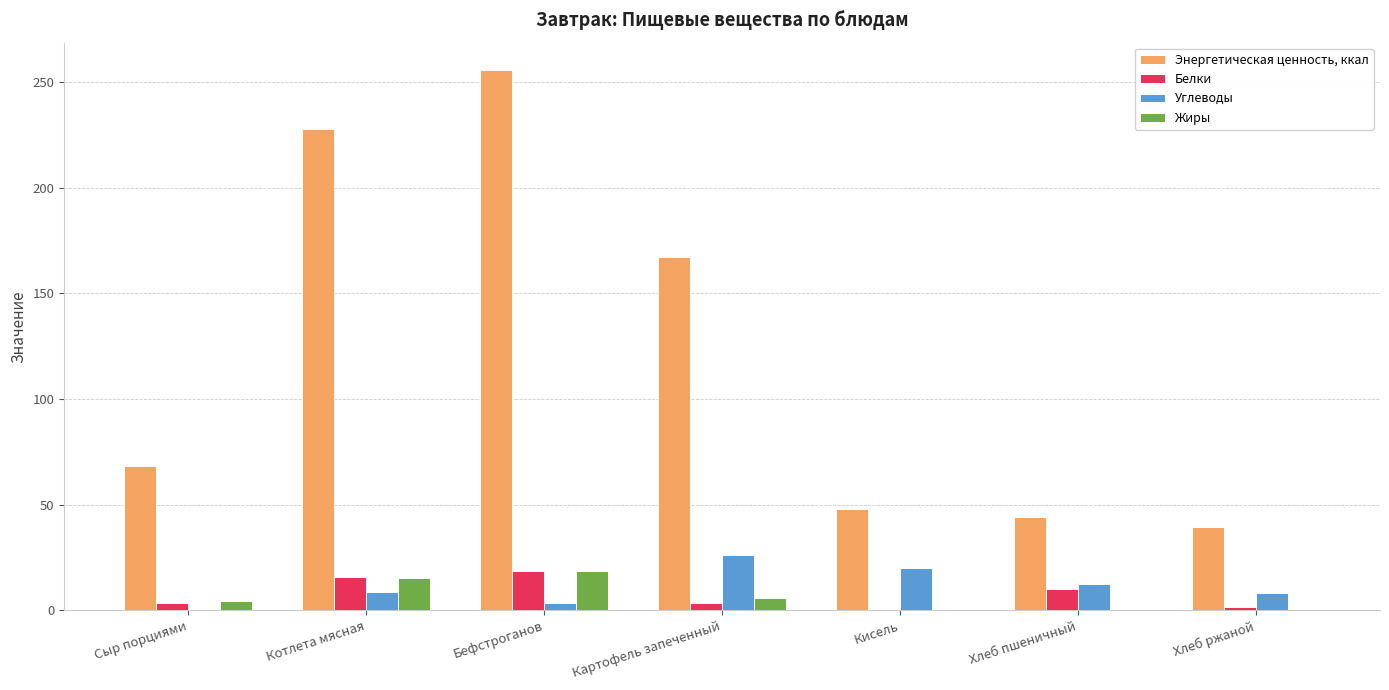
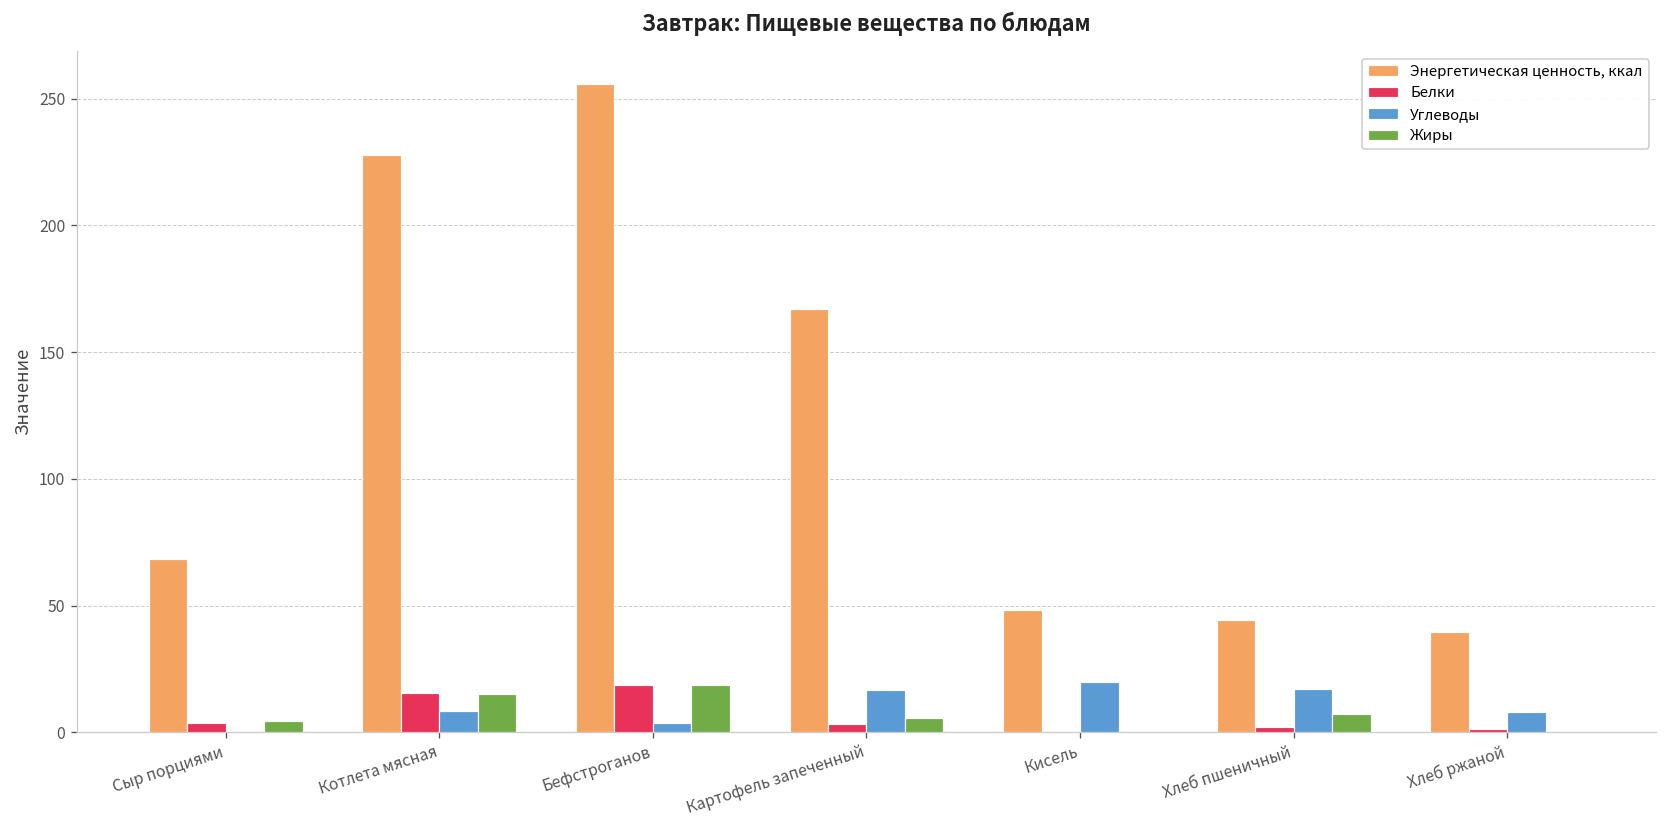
Углеводы, Картофель запеченный: 26 -> 17
Белки, Хлеб пшеничный: 10 -> 2
Углеводы, Хлеб пшеничный: 12 -> 17
Жиры, Хлеб пшеничный: 0 -> 7
